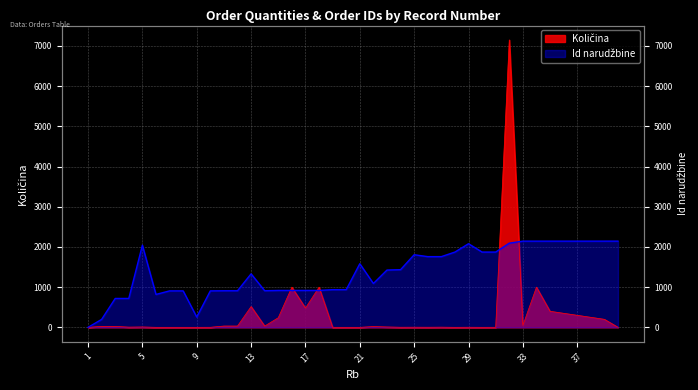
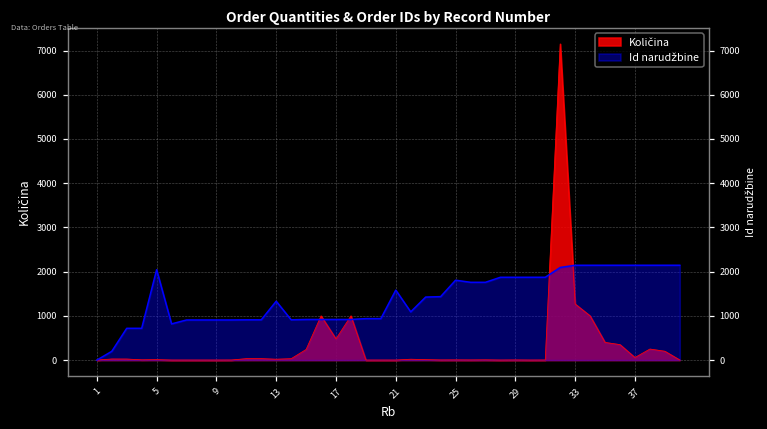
Id narudžbine, 9: 300 -> 900
Količina, 13: 500 -> 0
Id narudžbine, 29: 2100 -> 1900
Količina, 33: 100 -> 1300
Količina, 37: 300 -> 100
